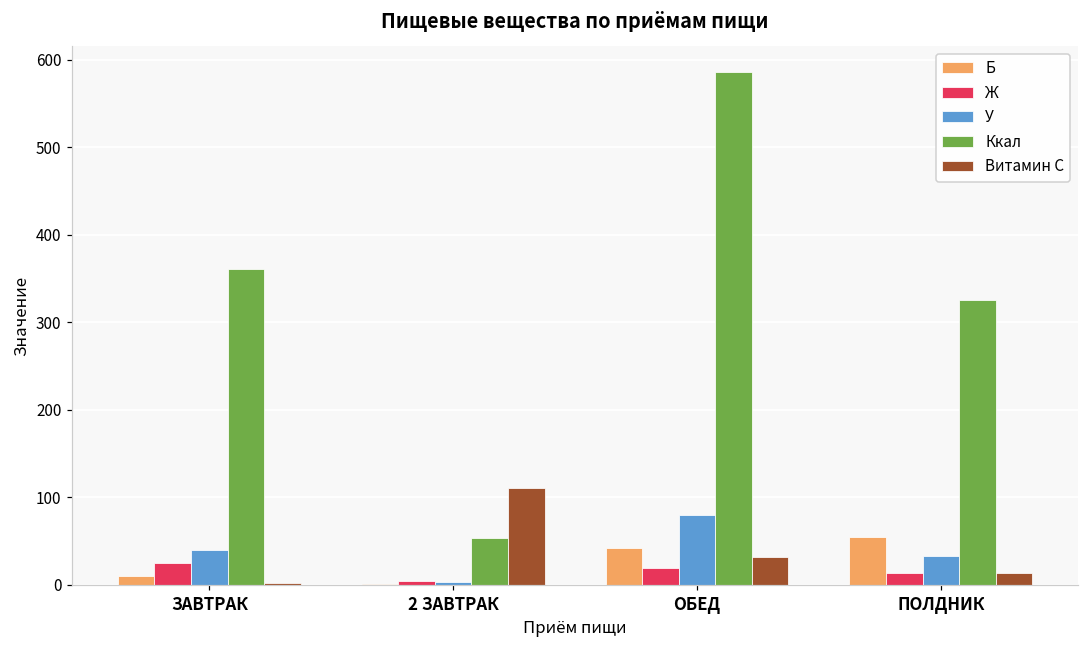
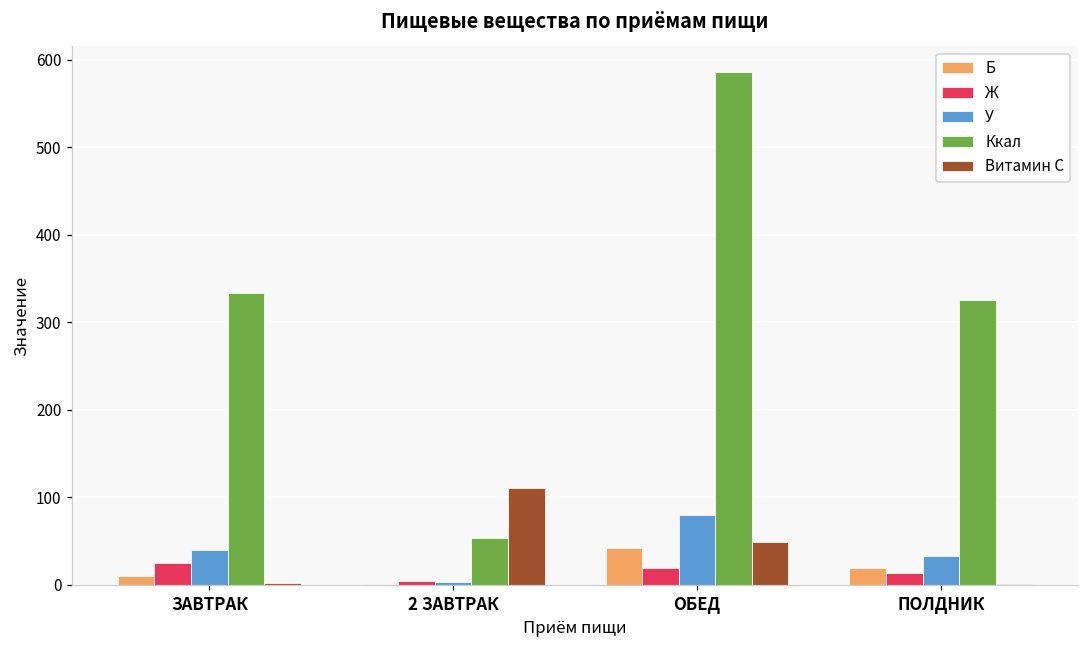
Ккал, ЗАВТРАК: 360 -> 330
Витамин С, ОБЕД: 30 -> 50
Б, ПОЛДНИК: 50 -> 20
Витамин С, ПОЛДНИК: 10 -> 0
